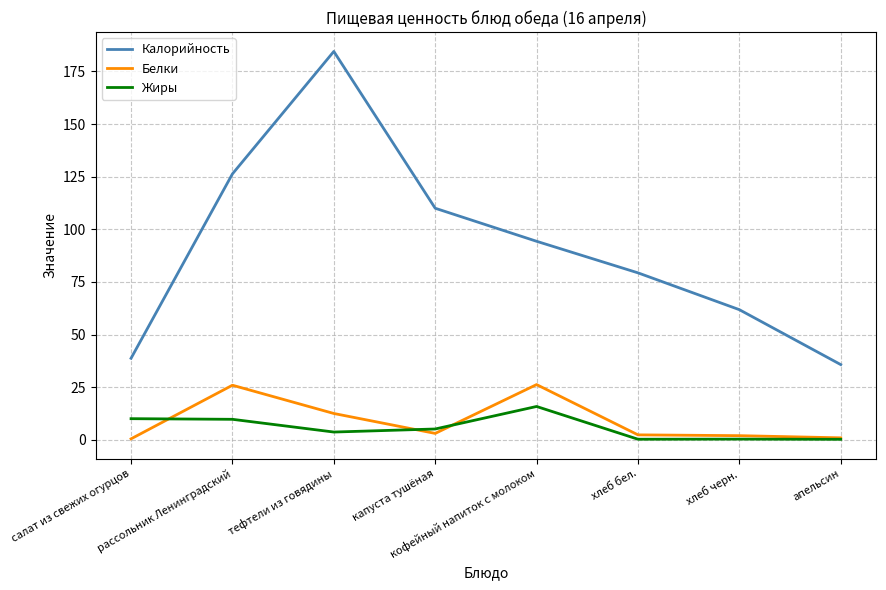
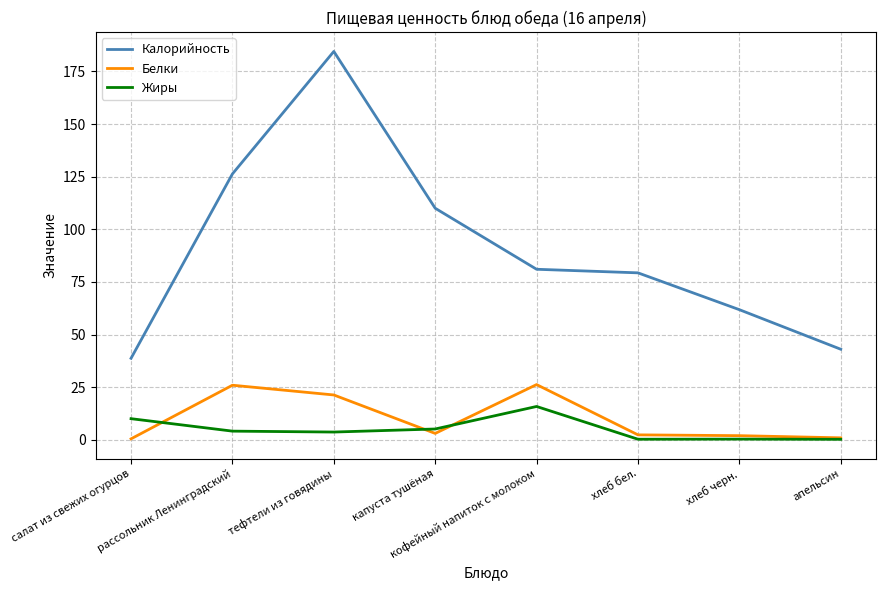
Жиры, рассольник Ленинградский: 10 -> 4
Белки, тефтели из говядины: 12 -> 21
Калорийность, кофейный напиток с молоком: 94 -> 81
Калорийность, апельсин: 36 -> 43
